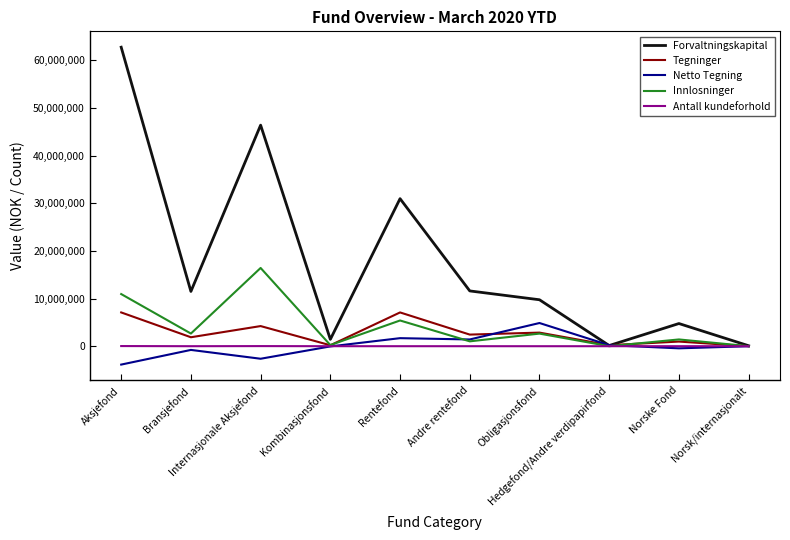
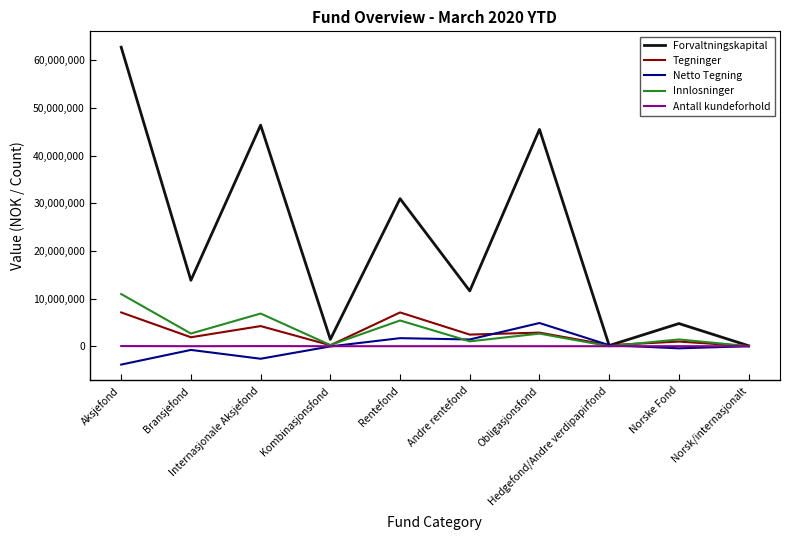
Forvaltningskapital, Bransjefond: 12,000,000 -> 14,000,000
Innlosninger, Internasjonale Aksjefond: 16,000,000 -> 7,000,000
Forvaltningskapital, Obligasjonsfond: 10,000,000 -> 46,000,000
